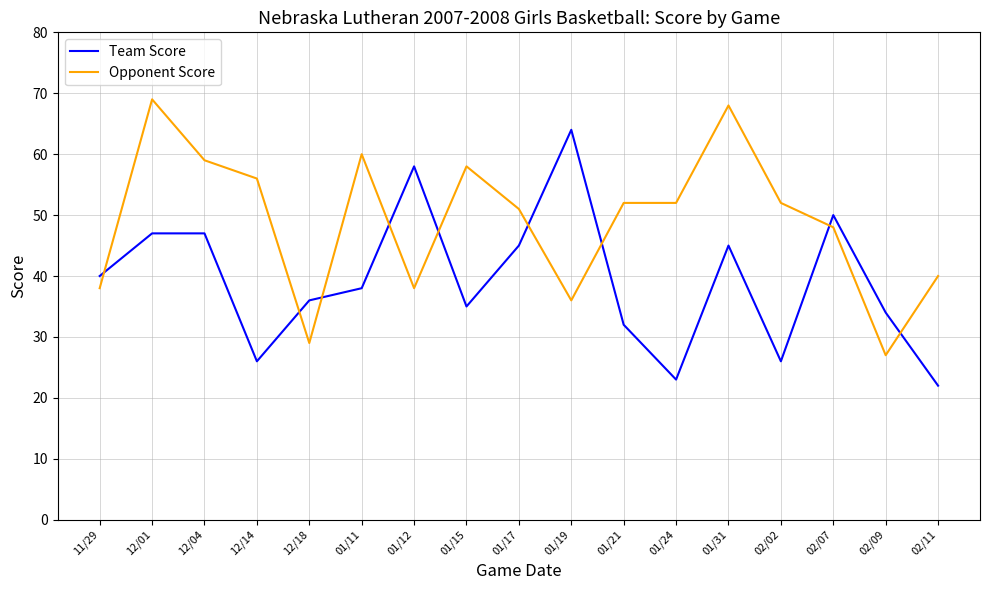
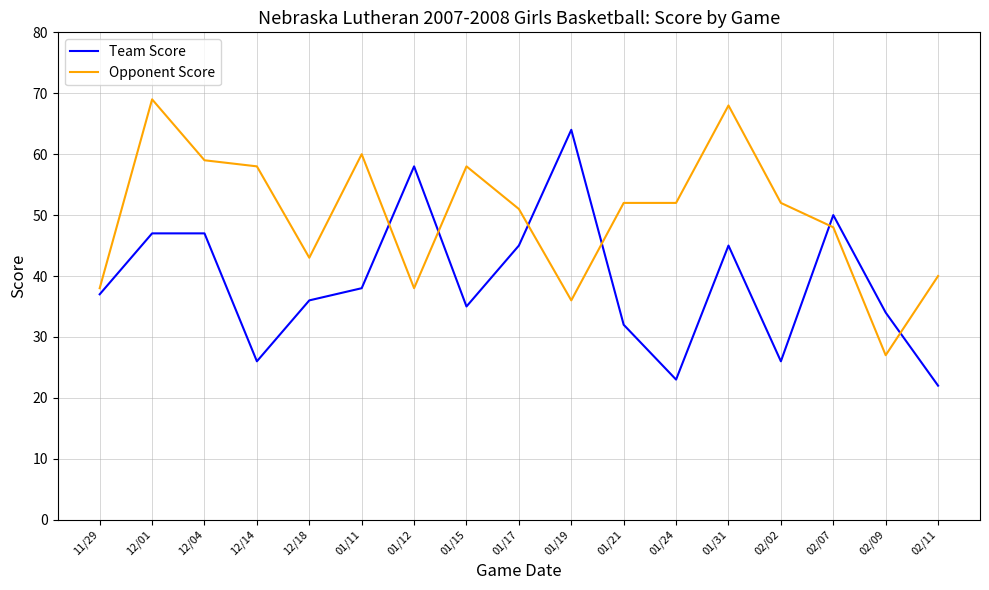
Team Score, 11/29: 40 -> 37
Opponent Score, 12/14: 56 -> 58
Opponent Score, 12/18: 29 -> 43
